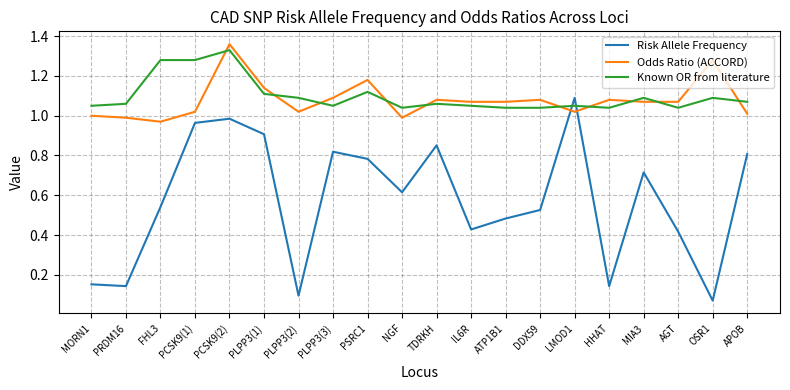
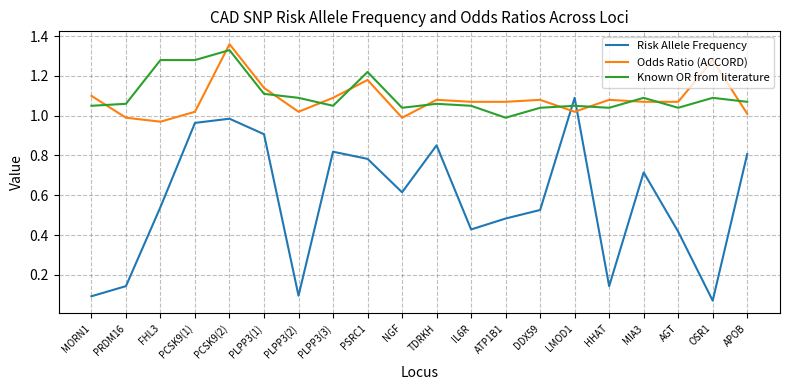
Risk Allele Frequency, MORN1: 0.15 -> 0.09
Odds Ratio (ACCORD), MORN1: 1.0 -> 1.1
Known OR from literature, PSRC1: 1.12 -> 1.22
Known OR from literature, ATP1B1: 1.04 -> 0.99
